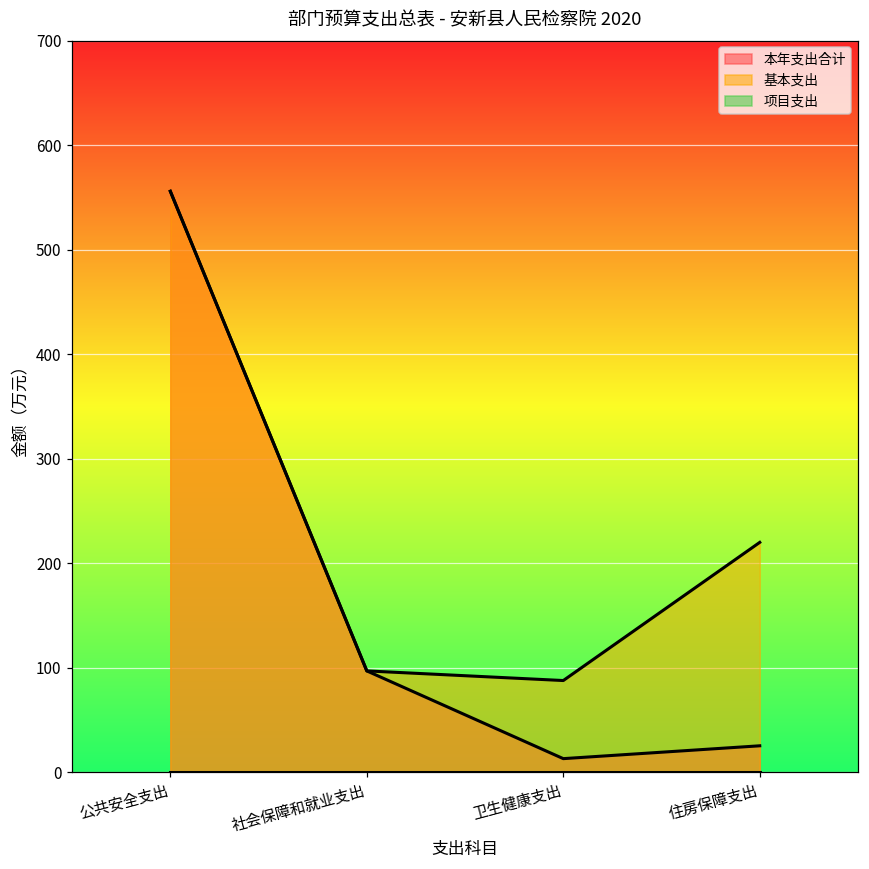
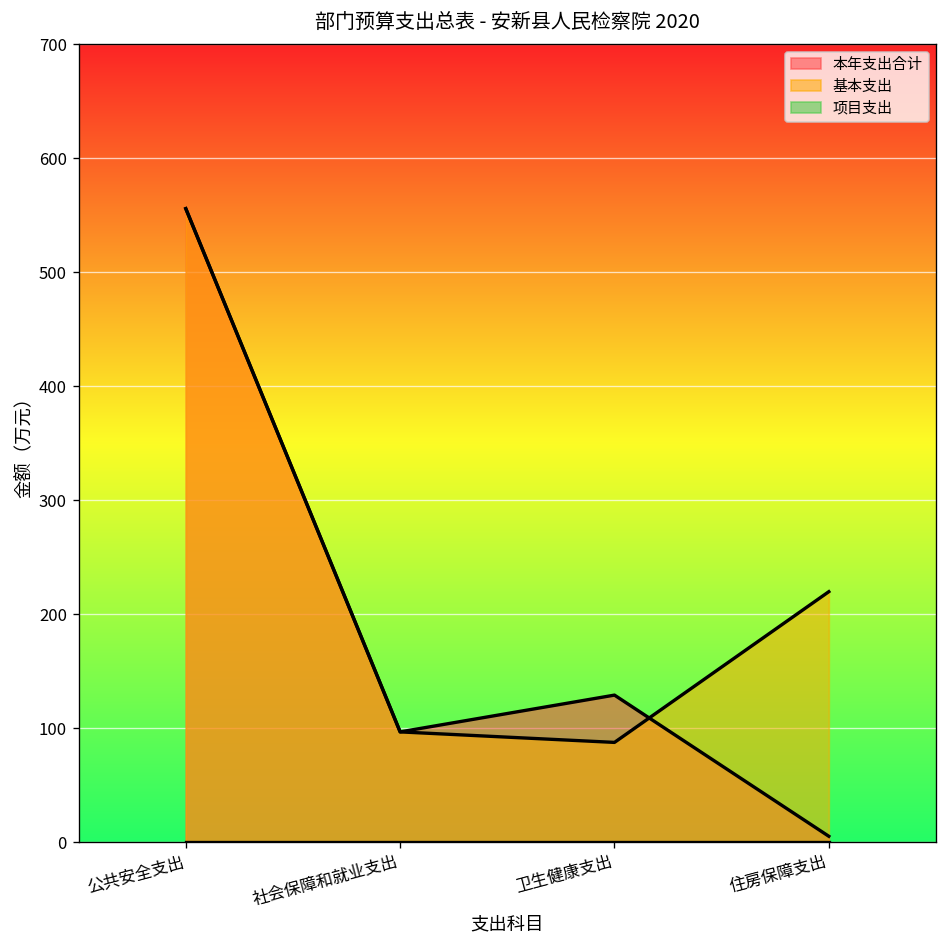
本年支出合计, 卫生健康支出: 10 -> 130
本年支出合计, 住房保障支出: 30 -> 10
